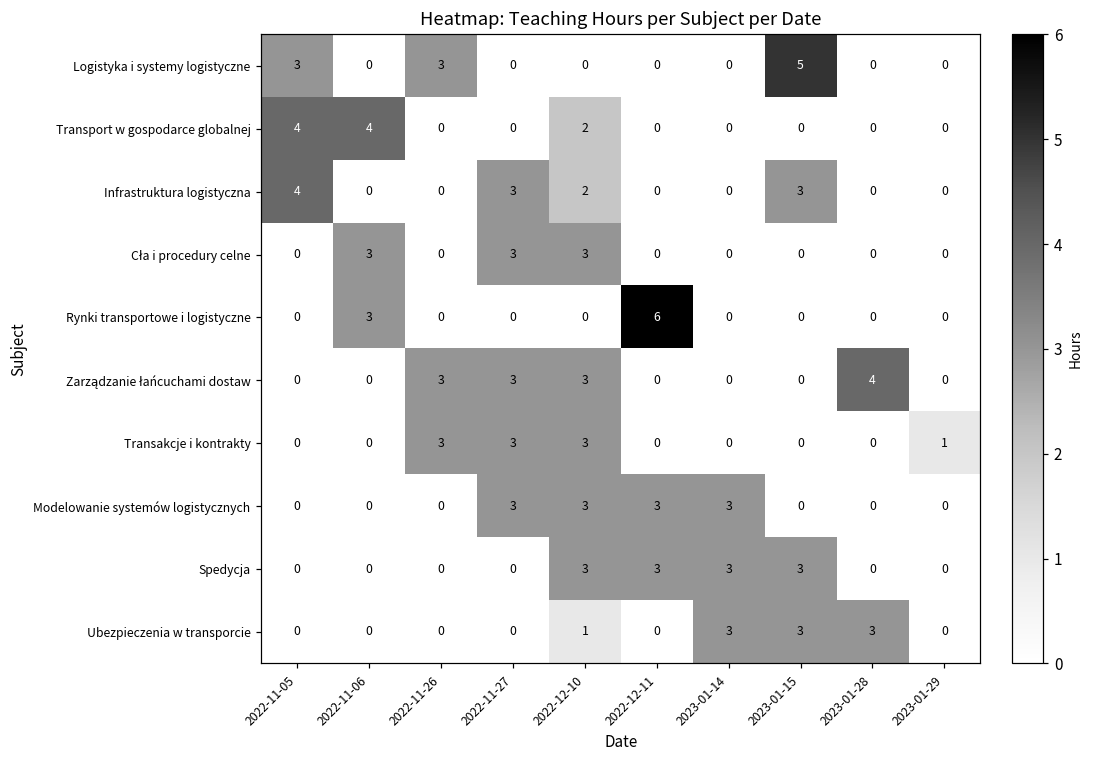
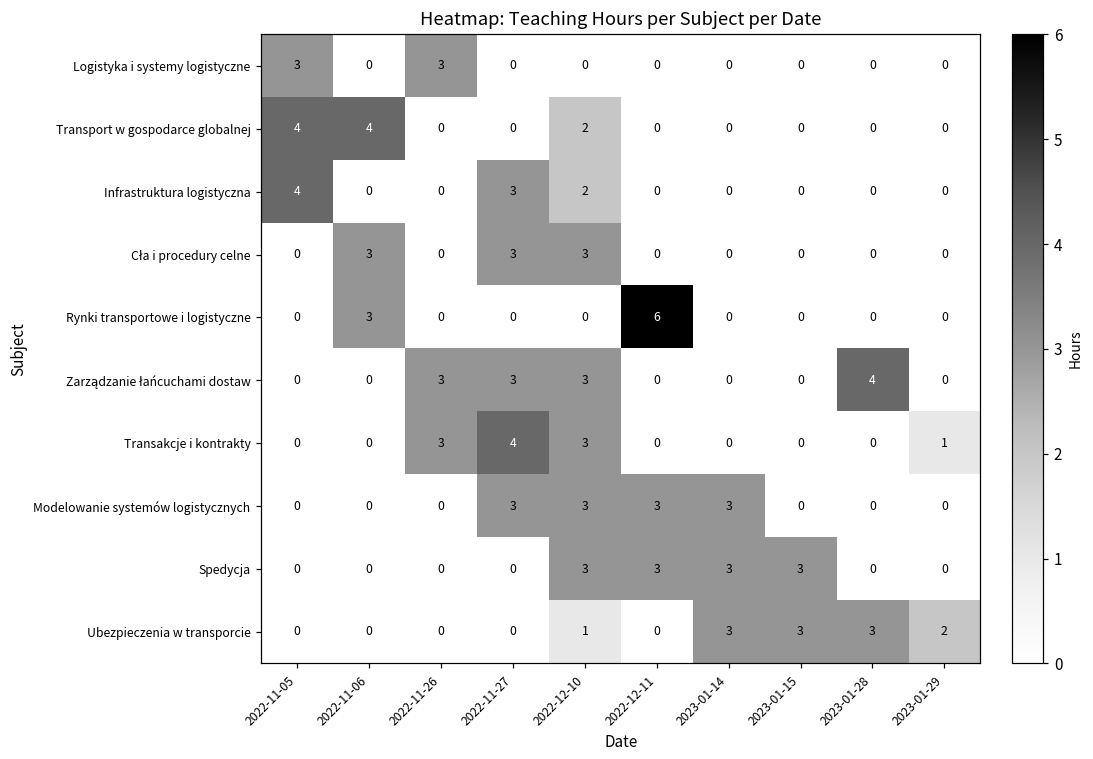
Logistyka i systemy logistyczne, 2023-01-15: 5 -> 0
Infrastruktura logistyczna, 2023-01-15: 3 -> 0
Transakcje i kontrakty, 2022-11-27: 3 -> 4
Ubezpieczenia w transporcie, 2023-01-29: 0 -> 2
